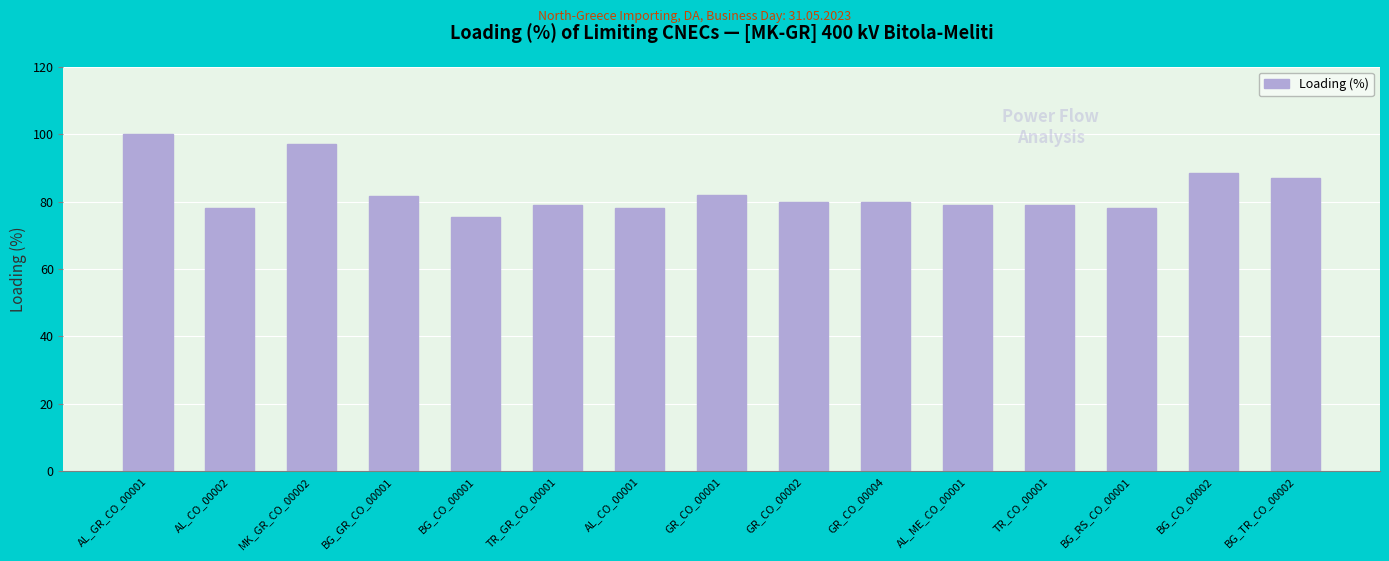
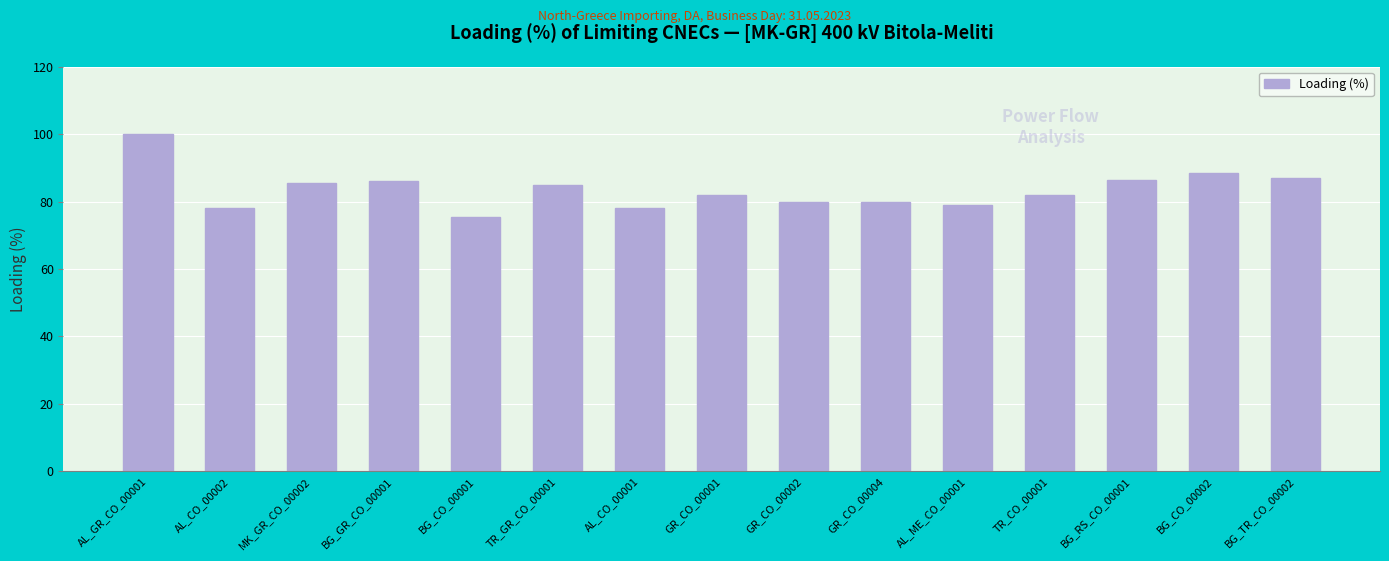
MK_GR_CO_00002: 97 -> 86
BG_GR_CO_00001: 82 -> 86
TR_GR_CO_00001: 79 -> 85
TR_CO_00001: 79 -> 82
BG_RS_CO_00001: 78 -> 86
